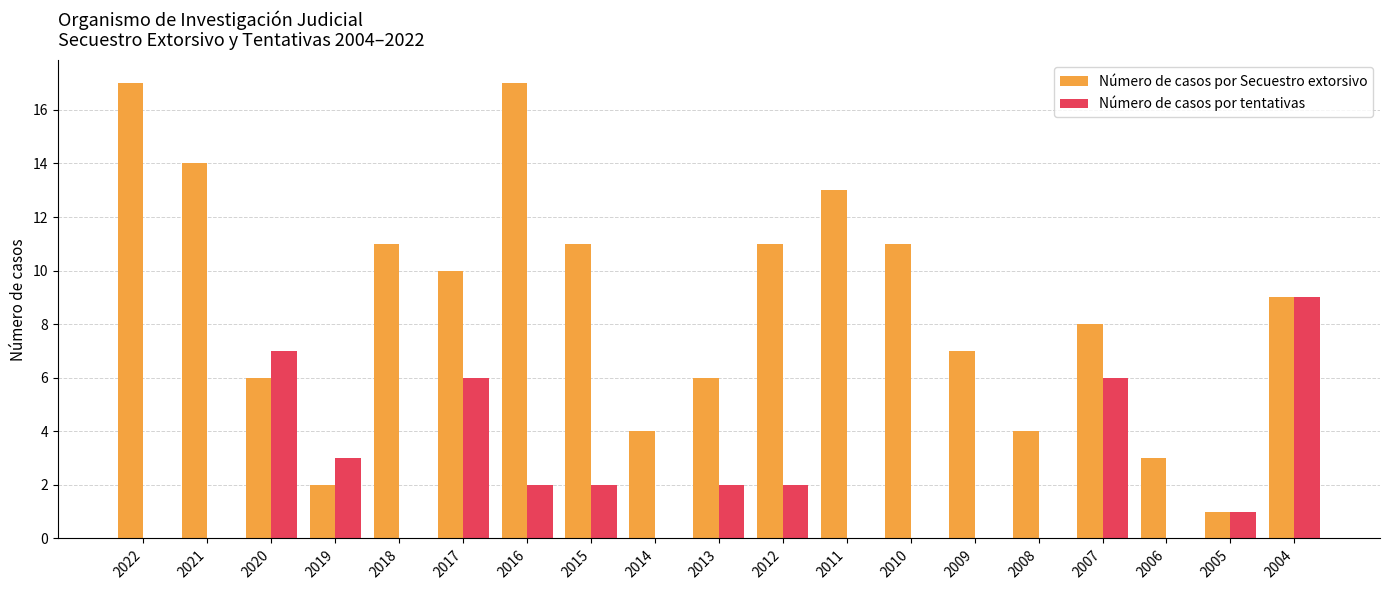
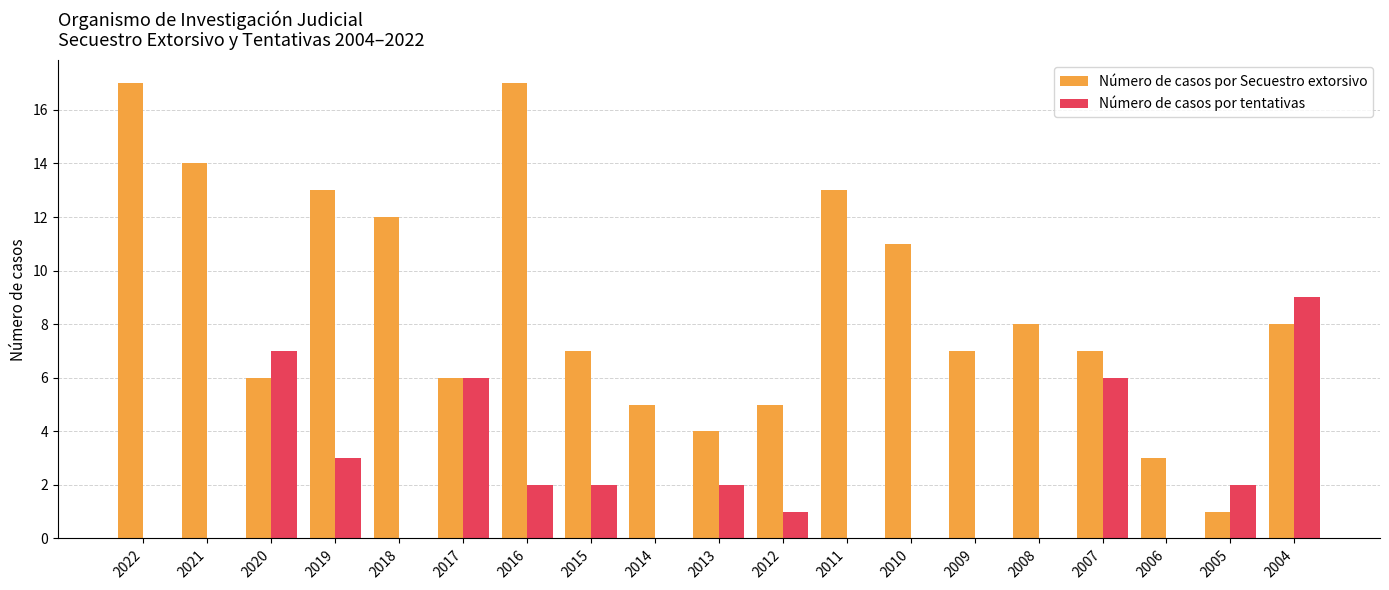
Número de casos por Secuestro extorsivo, 2019: 2 -> 13
Número de casos por Secuestro extorsivo, 2018: 11 -> 12
Número de casos por Secuestro extorsivo, 2017: 10 -> 6
Número de casos por Secuestro extorsivo, 2015: 11 -> 7
Número de casos por Secuestro extorsivo, 2014: 4 -> 5
Número de casos por Secuestro extorsivo, 2013: 6 -> 4
Número de casos por Secuestro extorsivo, 2012: 11 -> 5
Número de casos por tentativas, 2012: 2 -> 1
Número de casos por Secuestro extorsivo, 2008: 4 -> 8
Número de casos por Secuestro extorsivo, 2007: 8 -> 7
Número de casos por tentativas, 2005: 1 -> 2
Número de casos por Secuestro extorsivo, 2004: 9 -> 8
